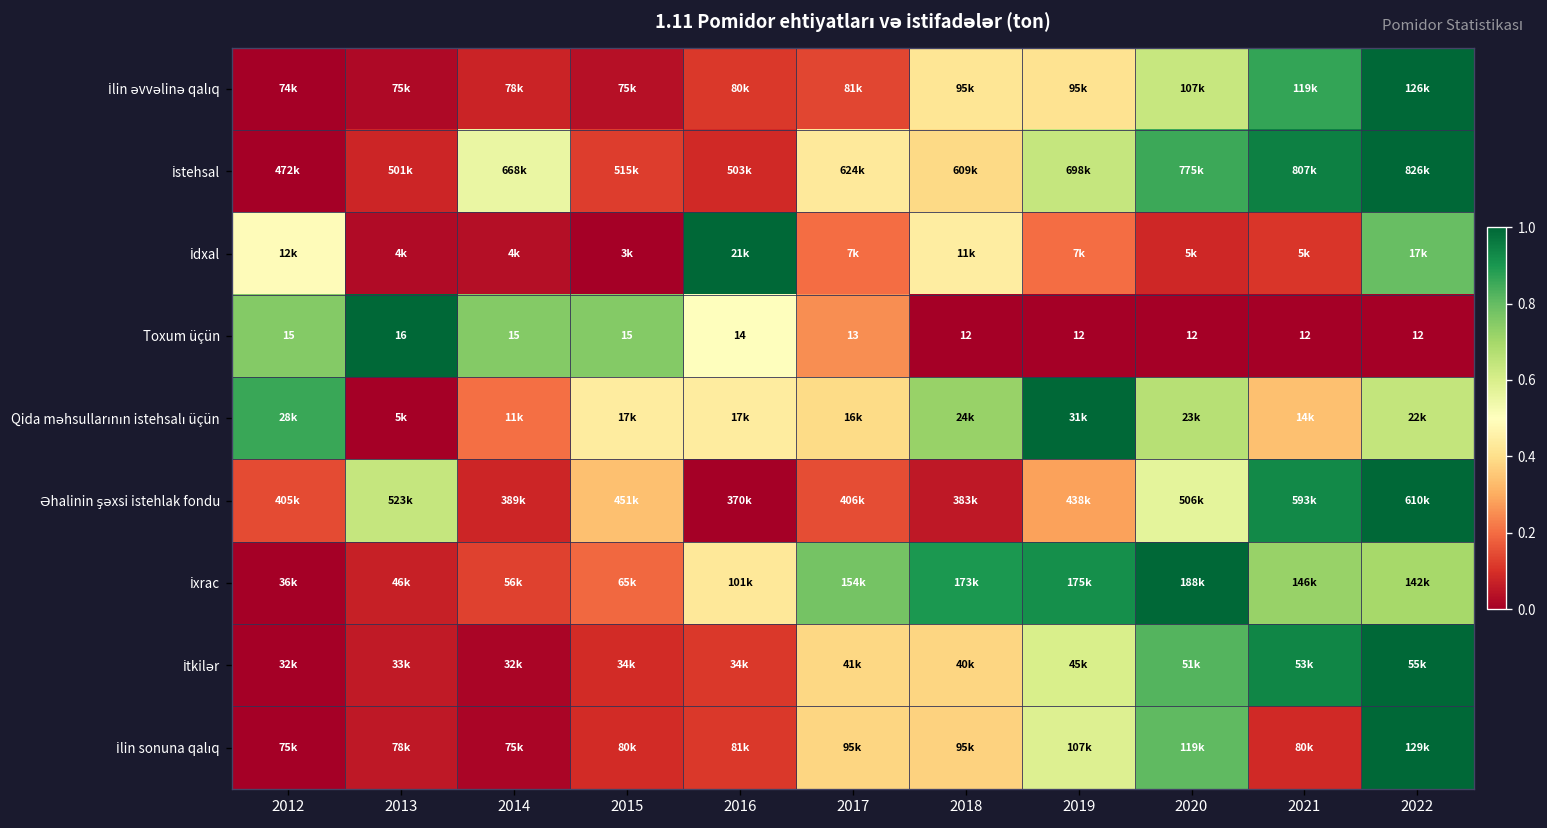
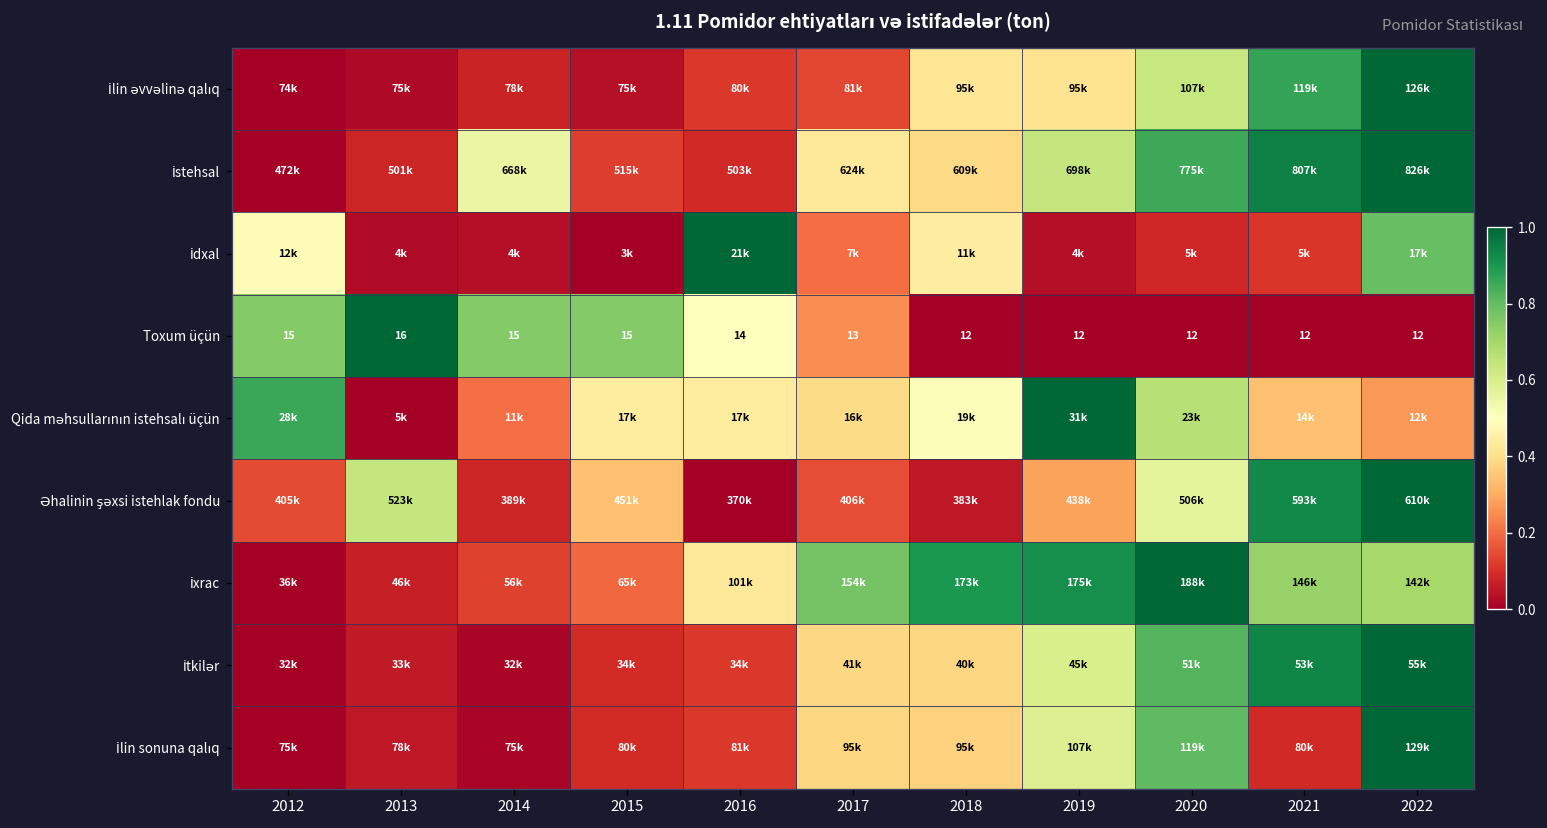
İdxal, 2019: 7k -> 4k
Qida məhsullarının istehsalı üçün, 2018: 24k -> 19k
Qida məhsullarının istehsalı üçün, 2022: 22k -> 12k
